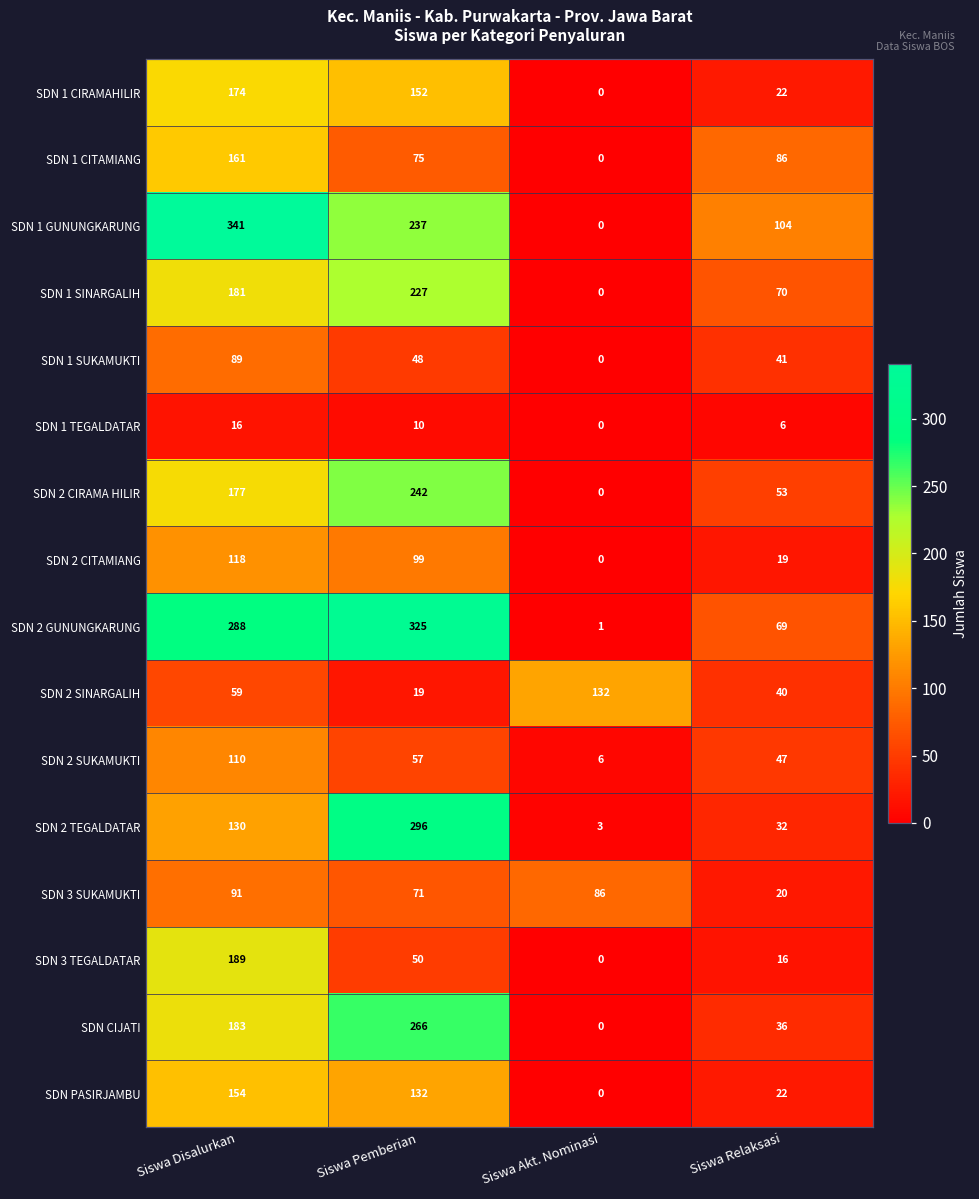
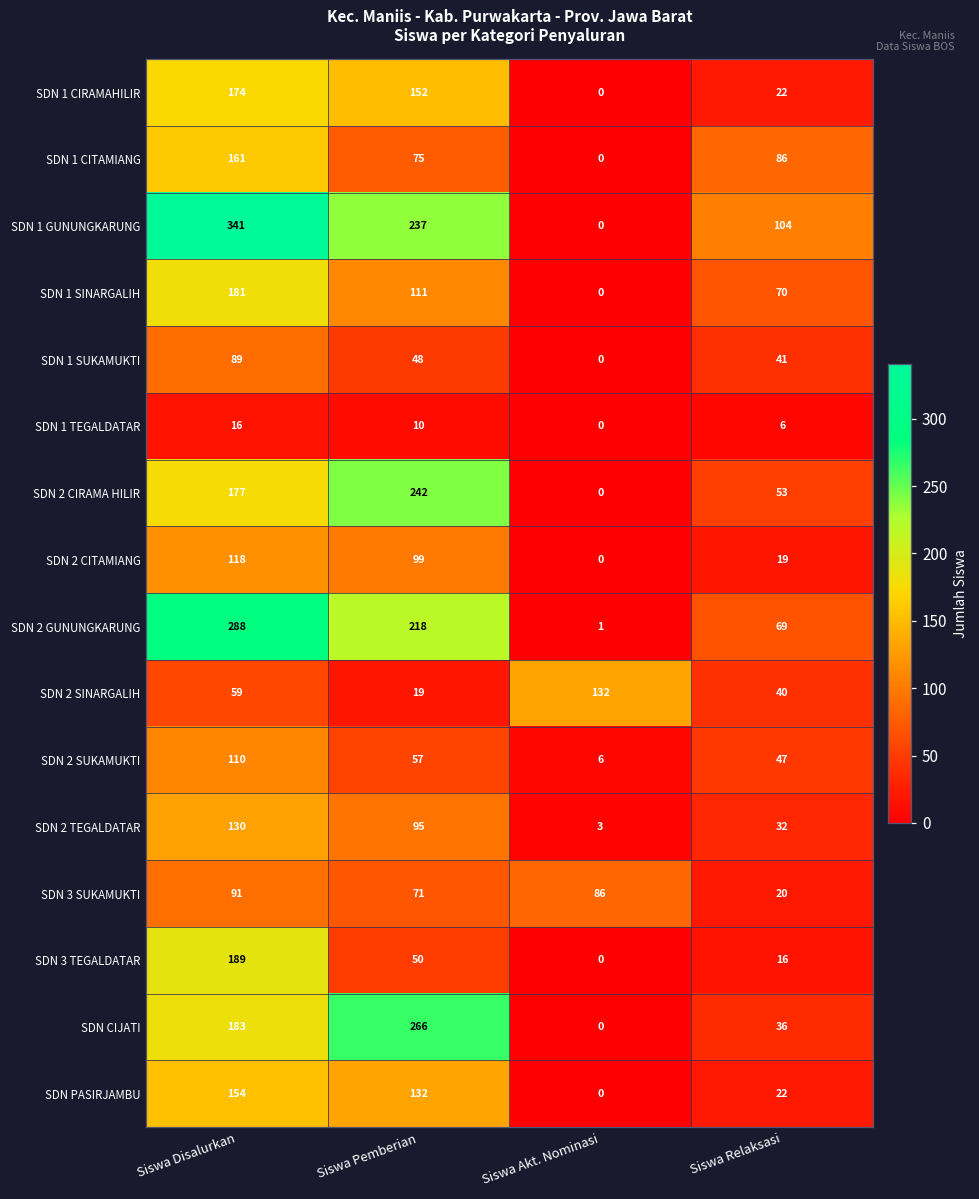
SDN 1 SINARGALIH, Siswa Pemberian: 227 -> 111
SDN 2 GUNUNGKARUNG, Siswa Pemberian: 325 -> 218
SDN 2 TEGALDATAR, Siswa Pemberian: 296 -> 95
